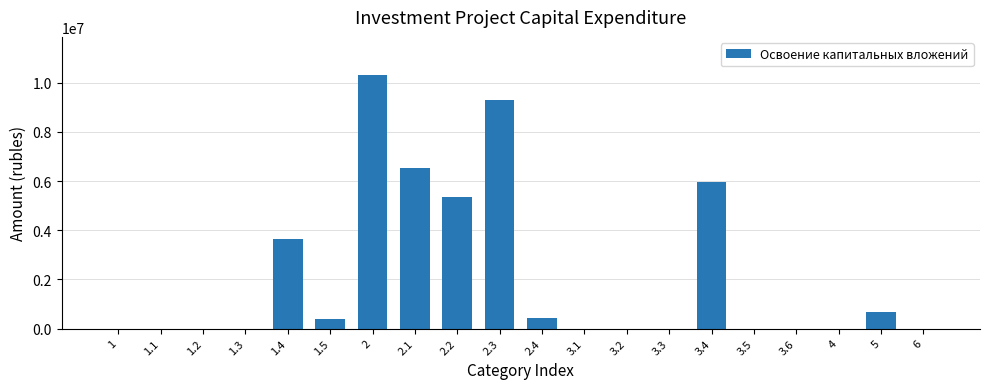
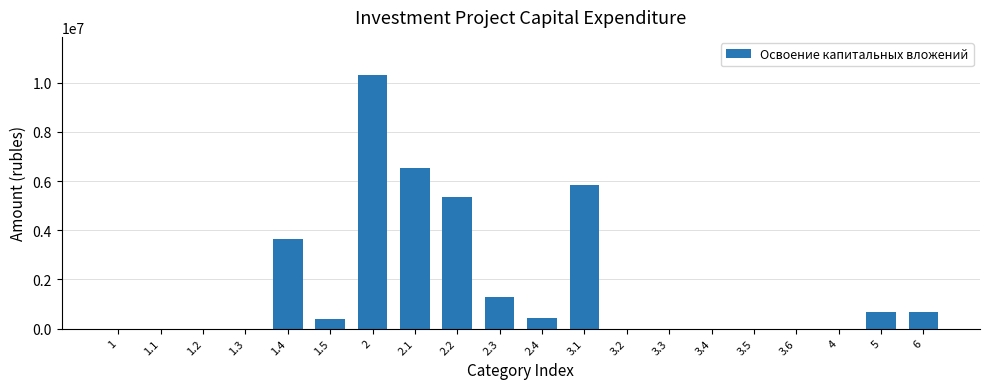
2.3: 9300000 -> 1300000
3.1: 0 -> 5900000
3.4: 6000000 -> 0
6: 0 -> 700000
